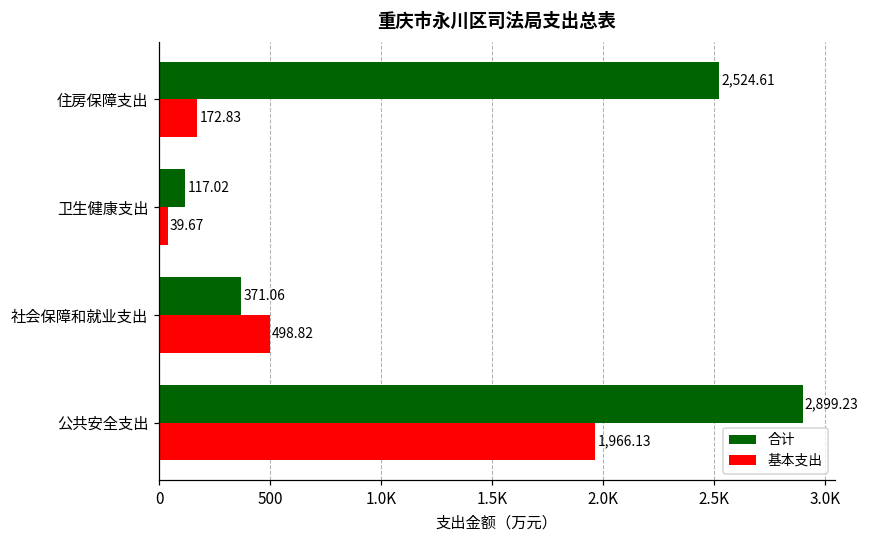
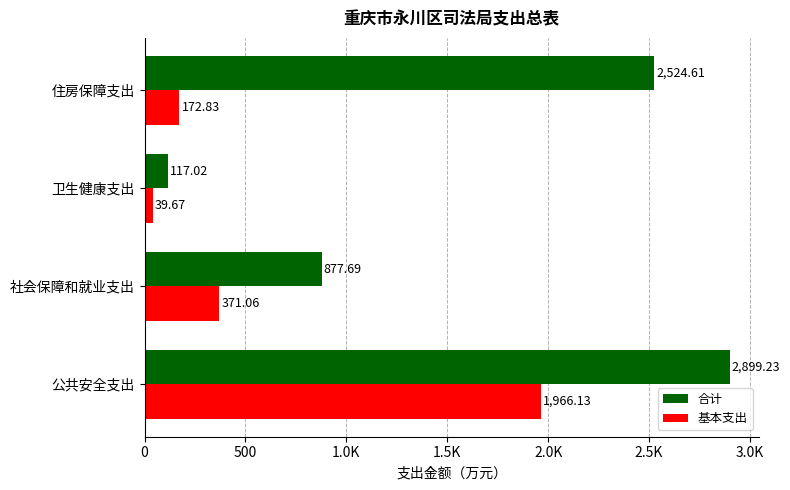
合计, 社会保障和就业支出: 371.06 -> 877.69
基本支出, 社会保障和就业支出: 498.82 -> 371.06
